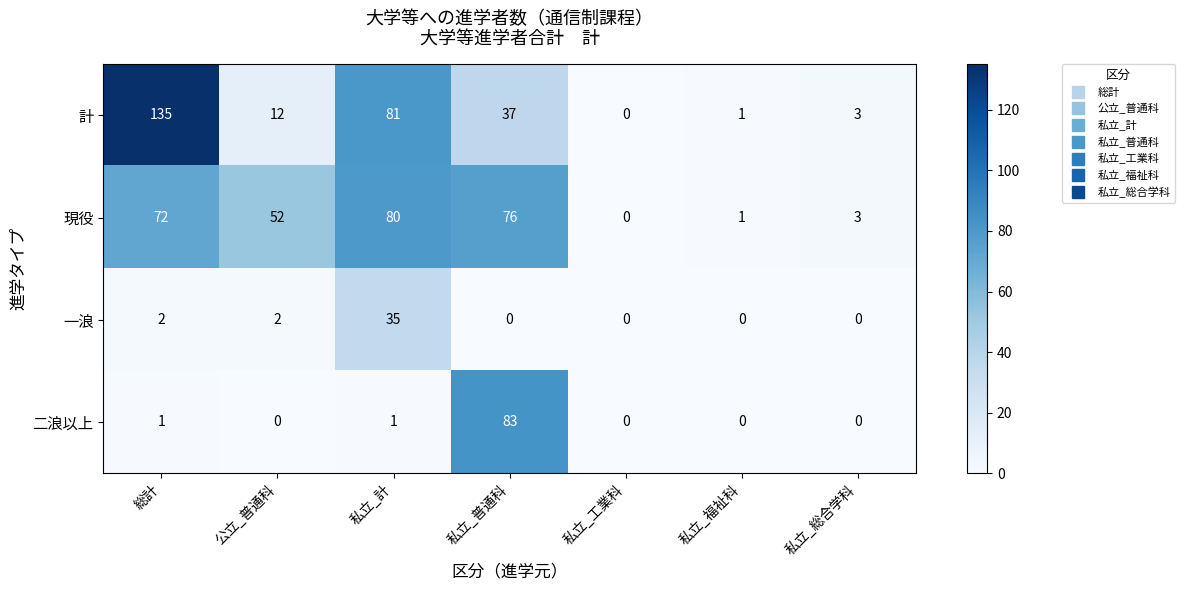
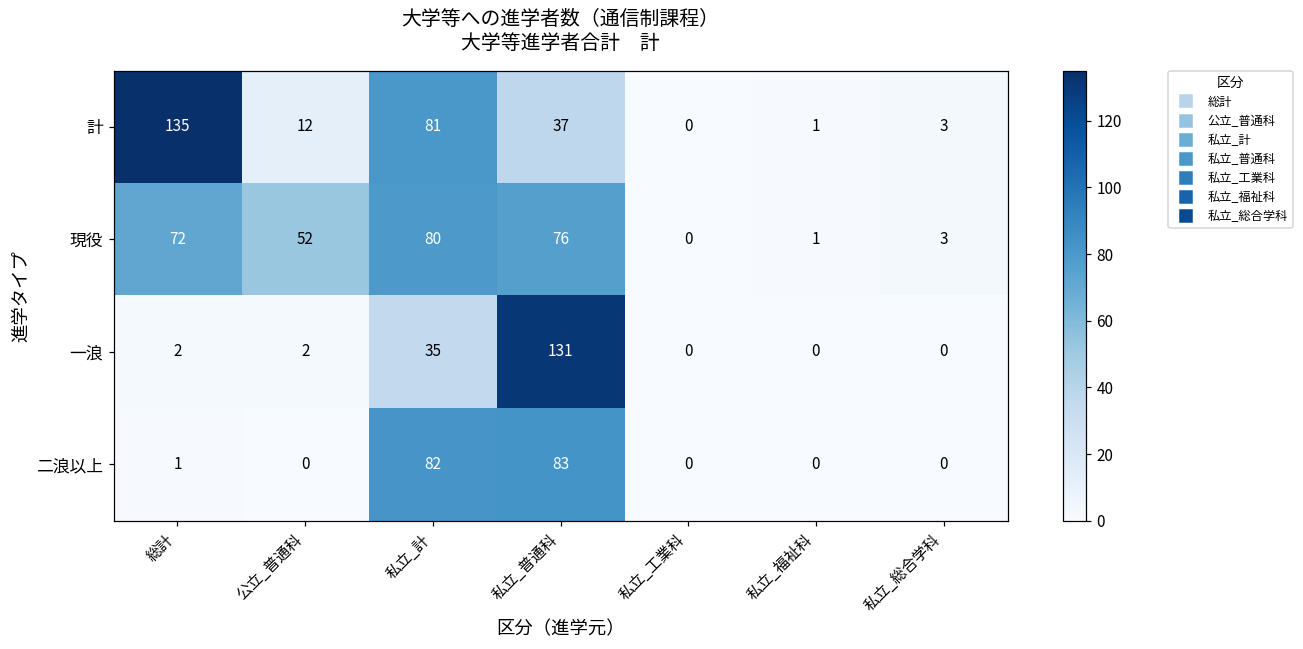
一浪, 私立_普通科: 0 -> 131
二浪以上, 私立_計: 1 -> 82
